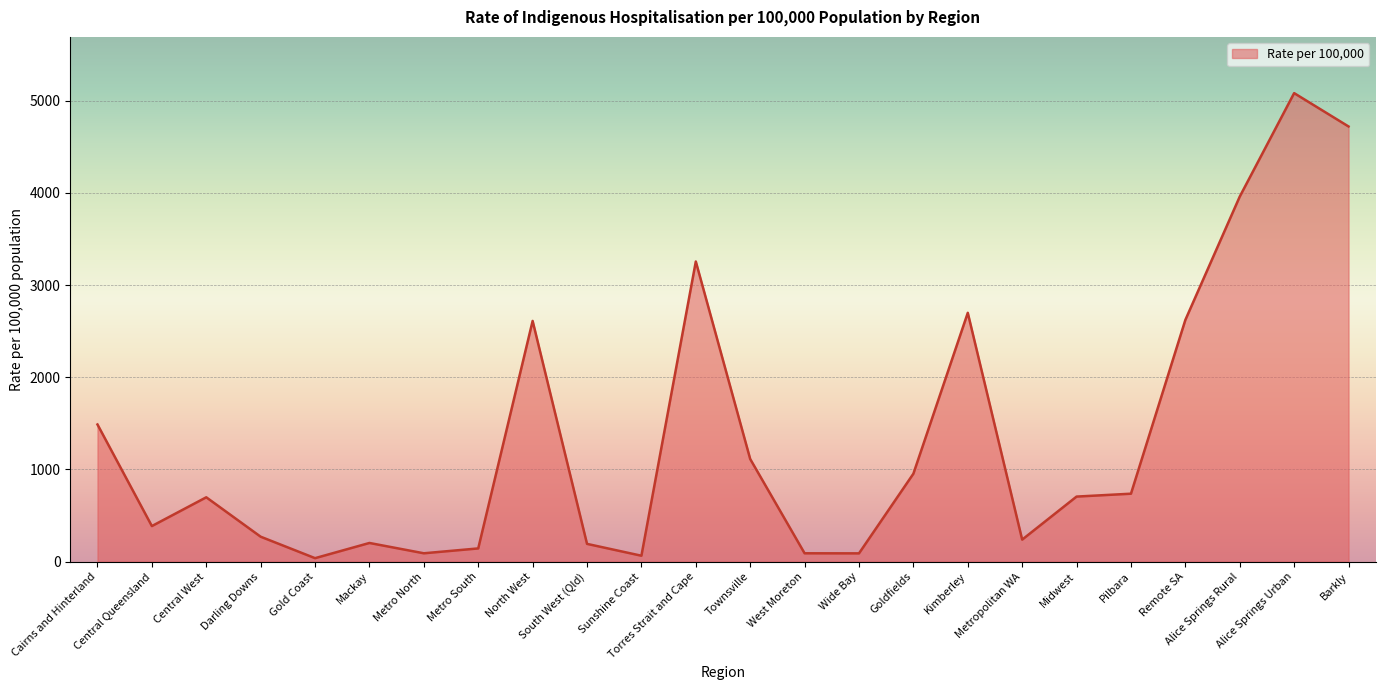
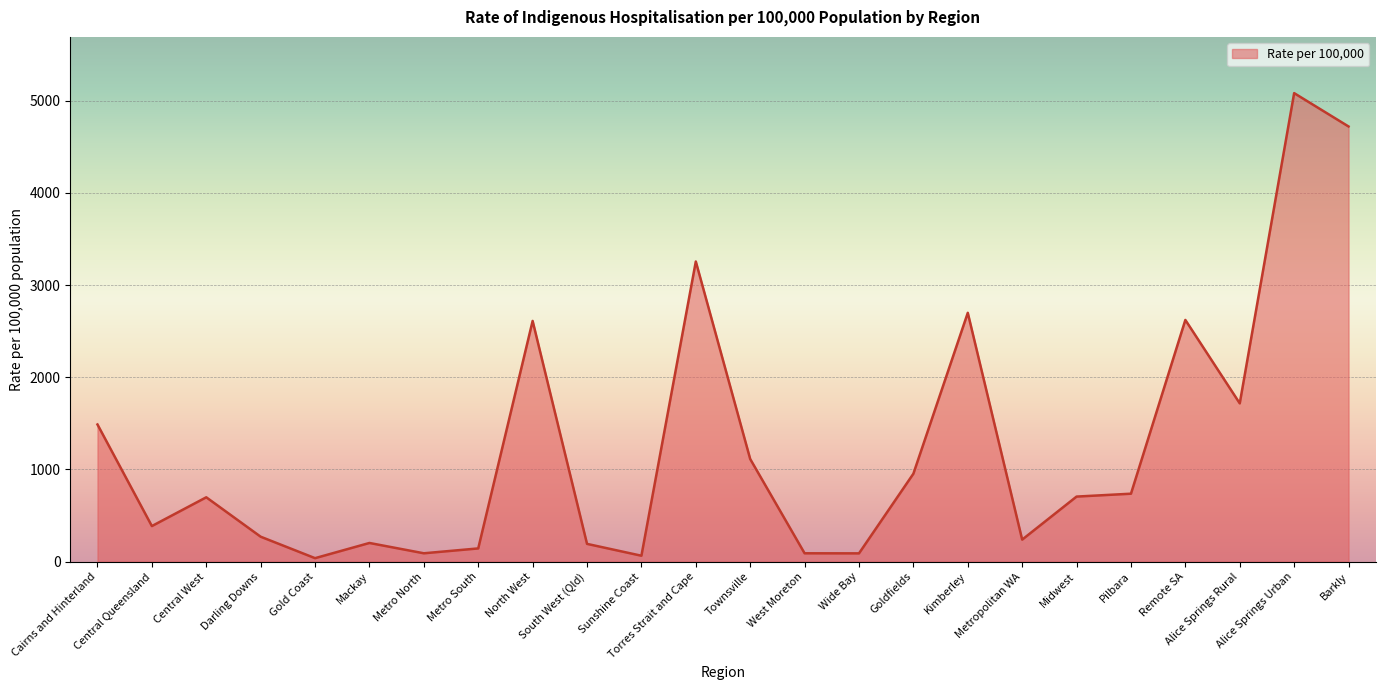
Alice Springs Rural: 4000 -> 1700
